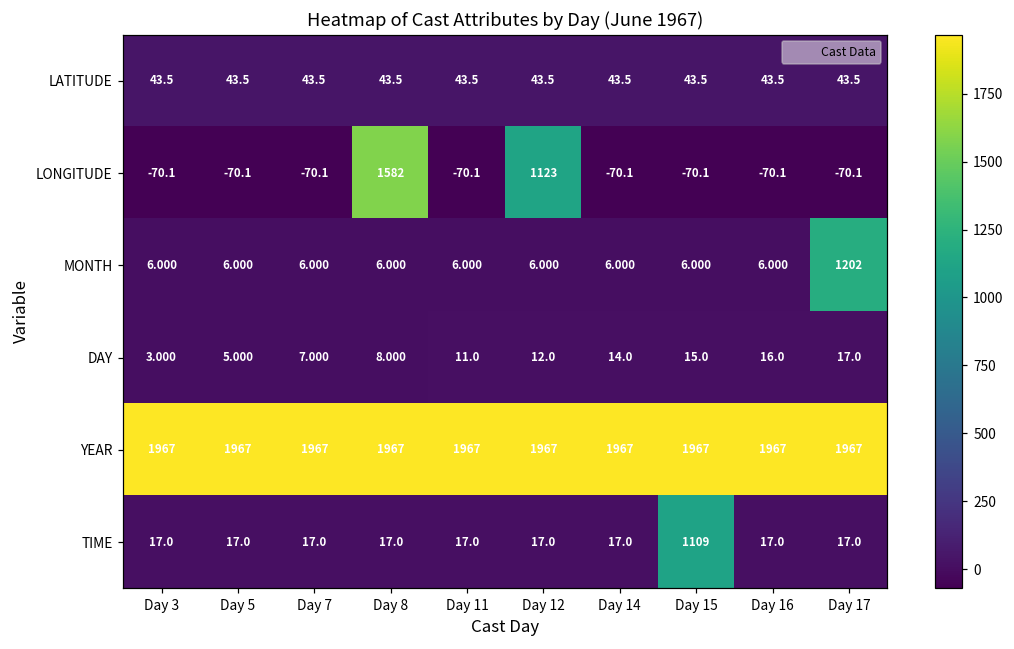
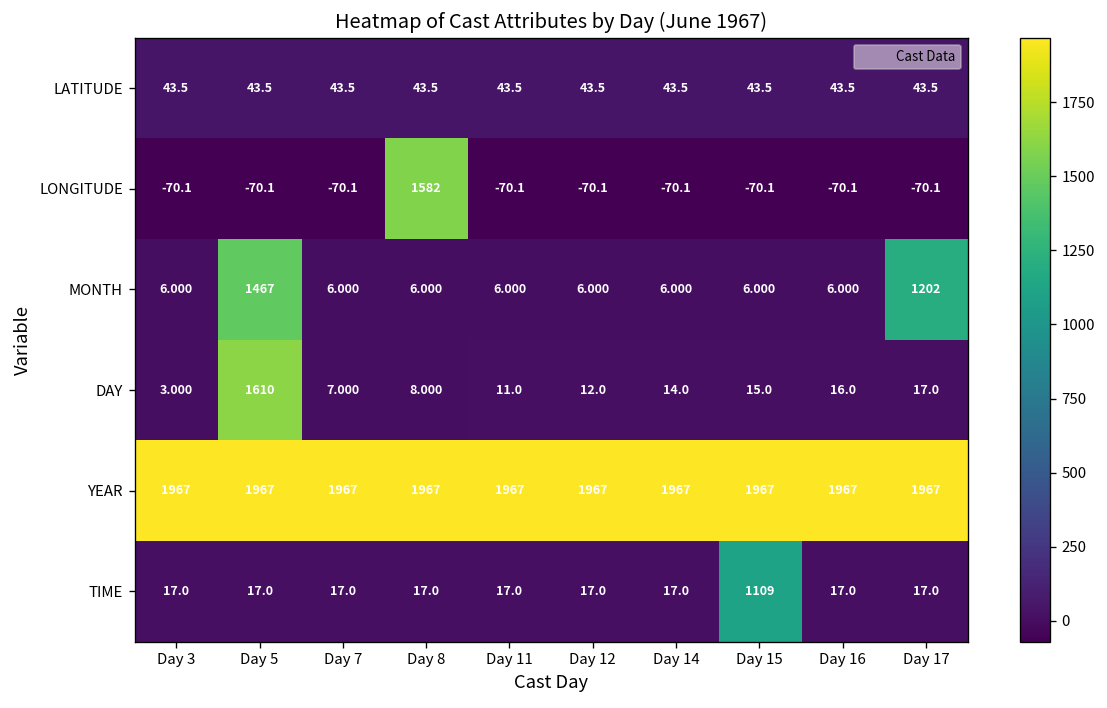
LONGITUDE, Day 12: 1123 -> -70.1
MONTH, Day 5: 6.000 -> 1467
DAY, Day 5: 5.000 -> 1610
